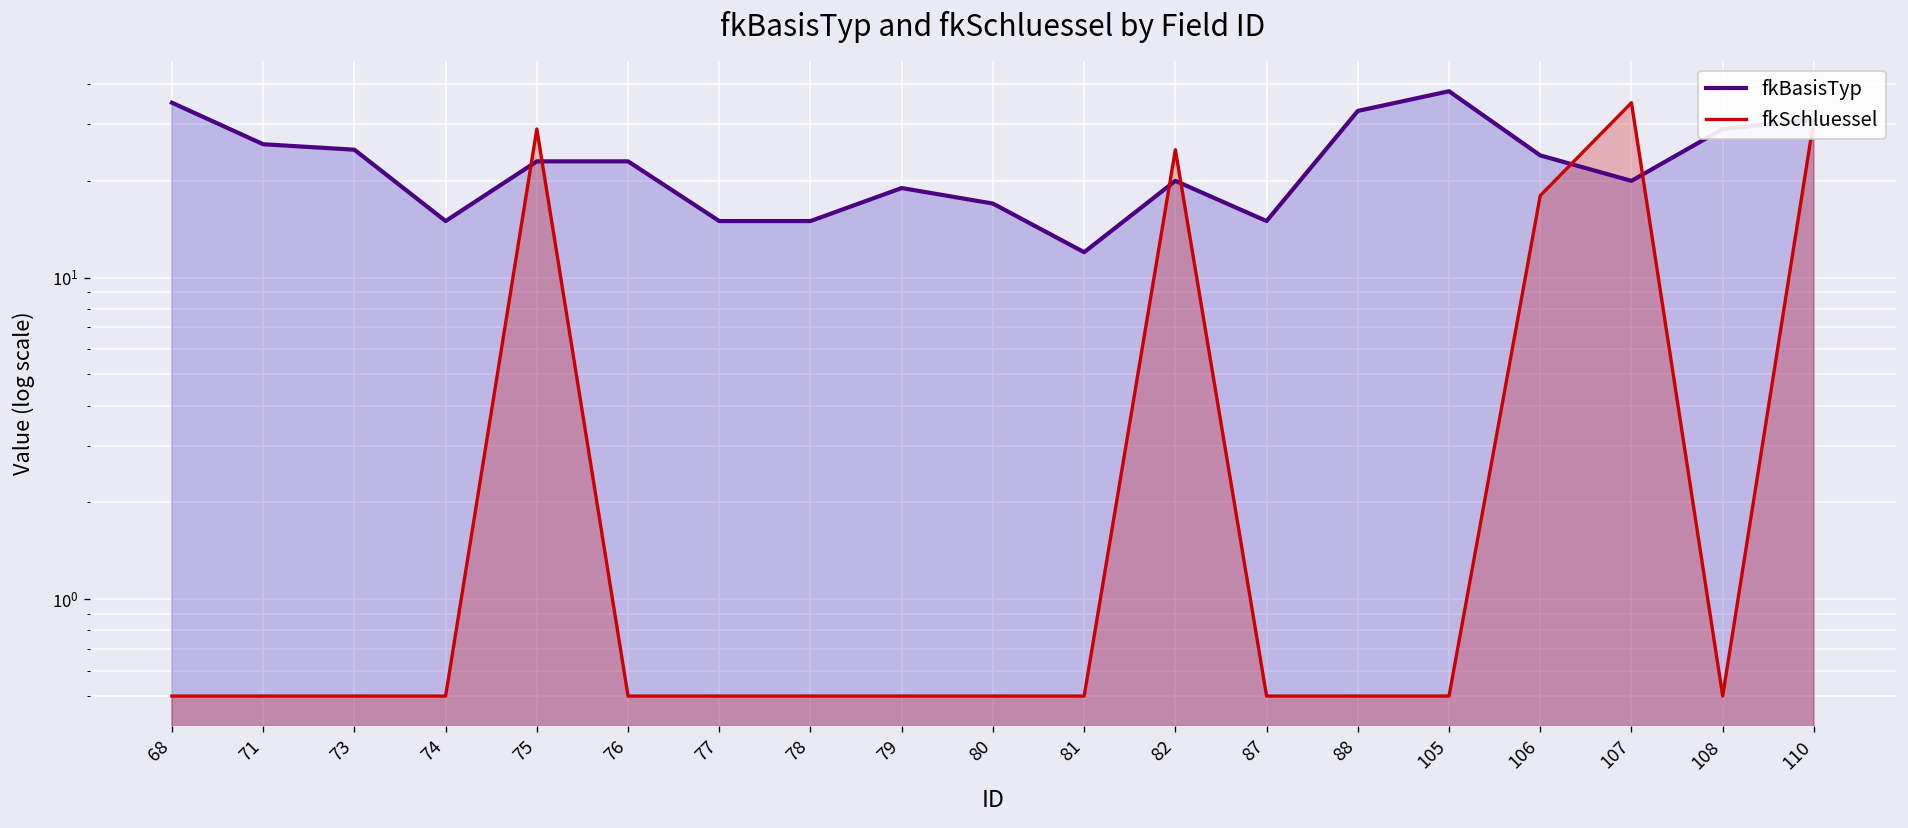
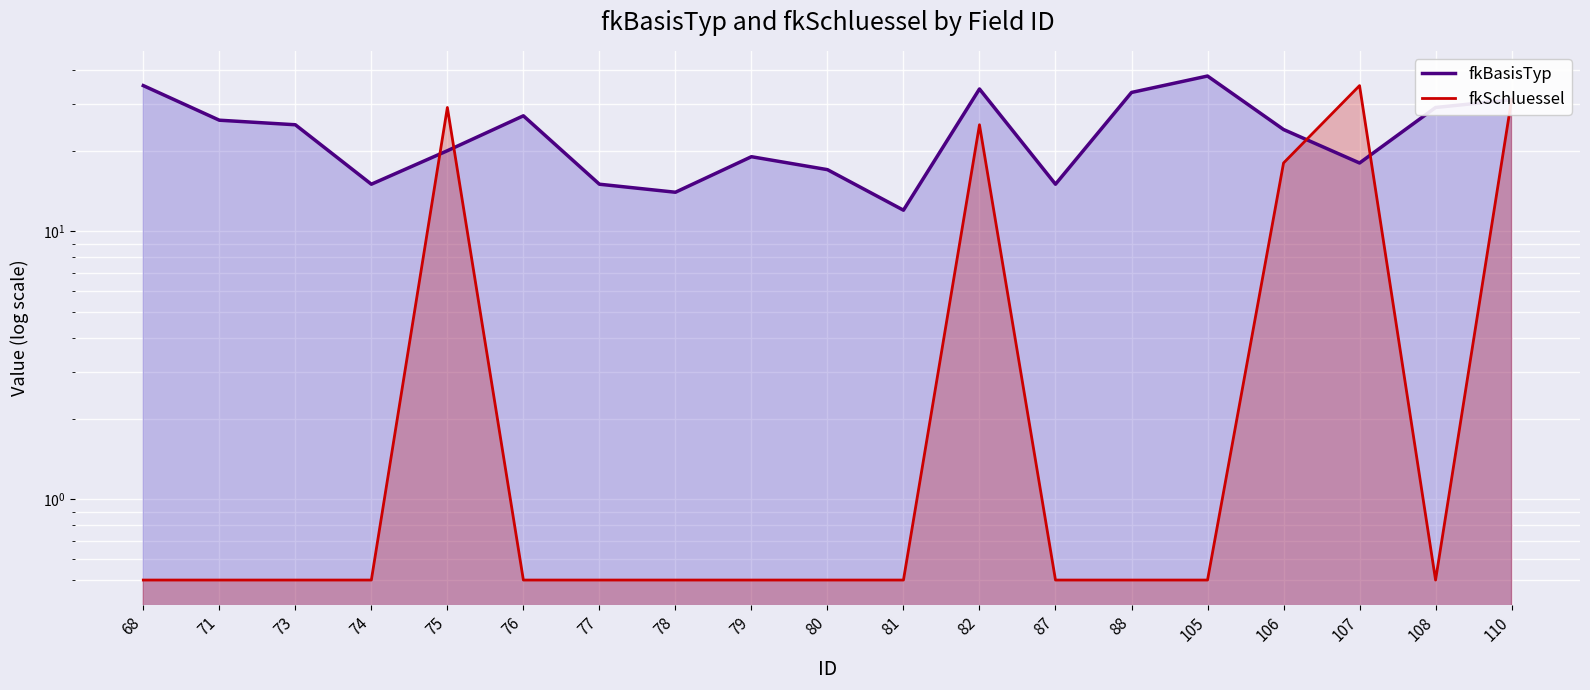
fkBasisTyp, 75: 23 -> 20
fkBasisTyp, 76: 23 -> 27
fkBasisTyp, 78: 15 -> 14
fkBasisTyp, 82: 20 -> 34
fkBasisTyp, 107: 20 -> 18
